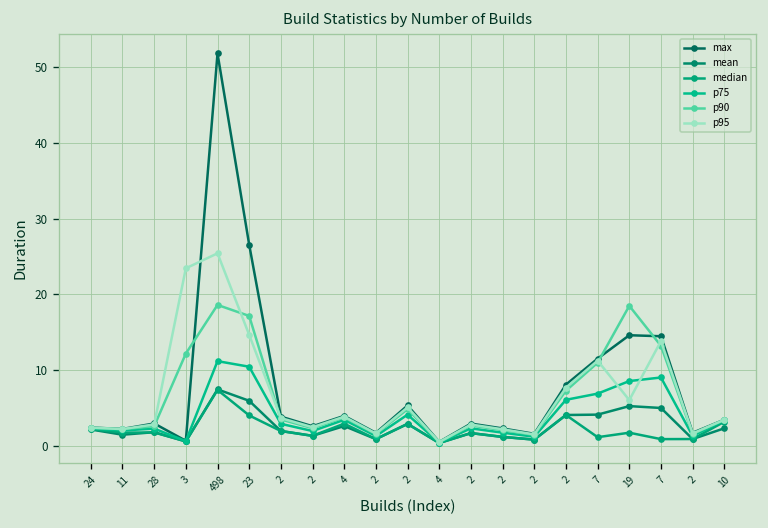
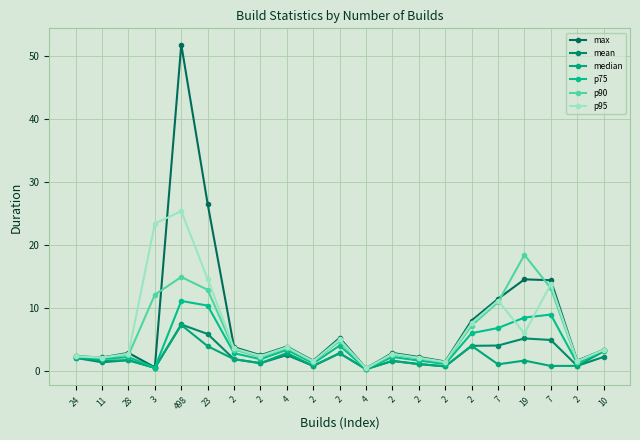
p90, 498: 19 -> 15
p90, 23: 17 -> 13
